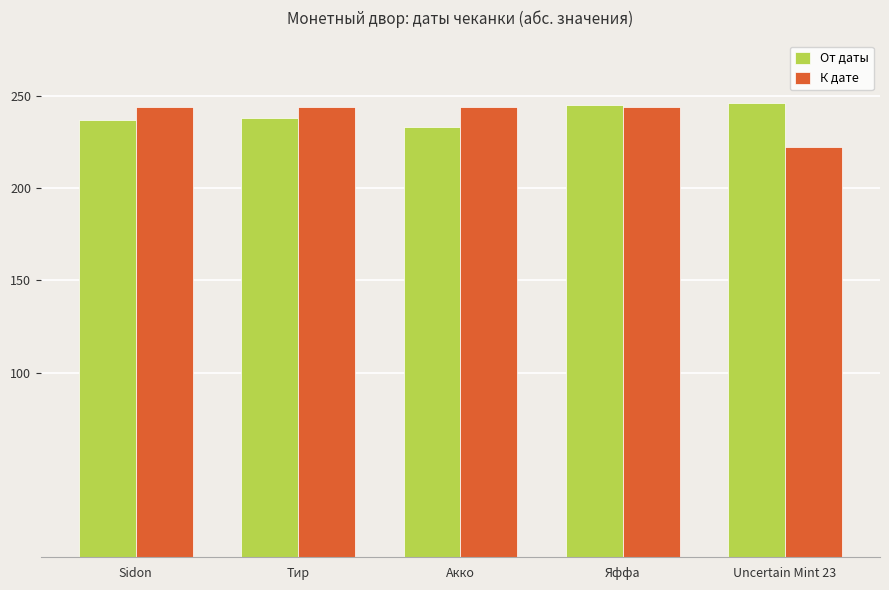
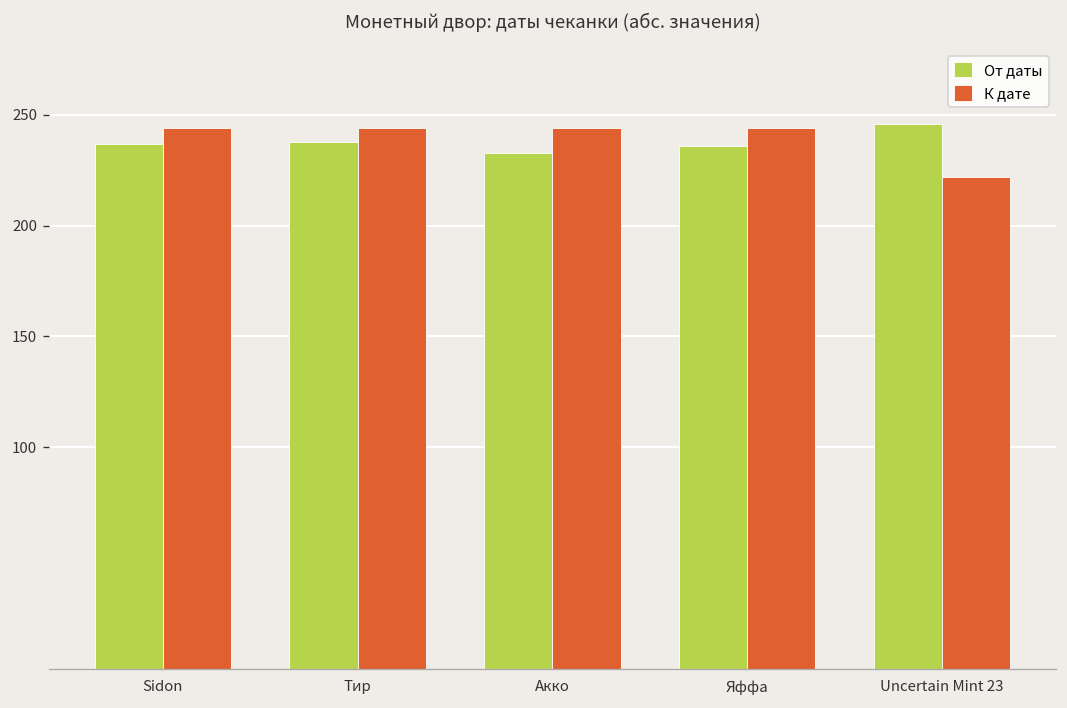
От даты, Яффа: 245 -> 236
